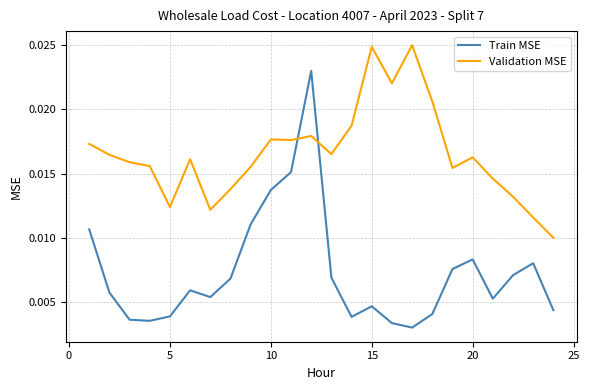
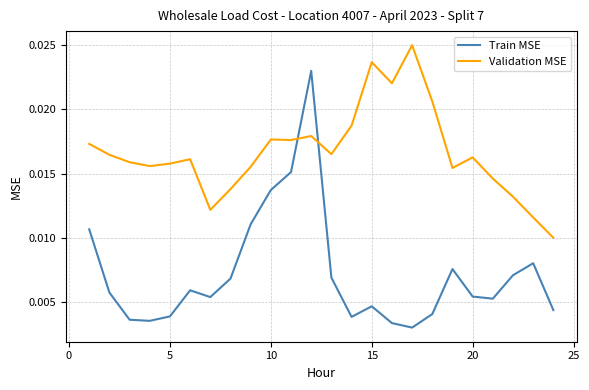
Validation MSE, 5: 0.0124 -> 0.0158
Validation MSE, 15: 0.0249 -> 0.0237
Train MSE, 20: 0.0083 -> 0.0054
